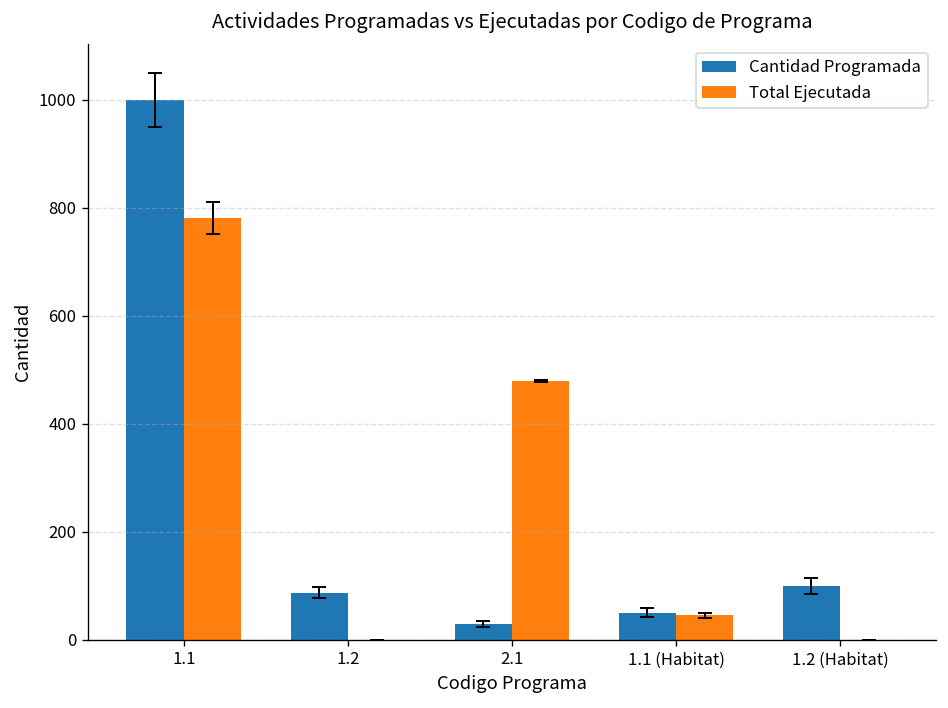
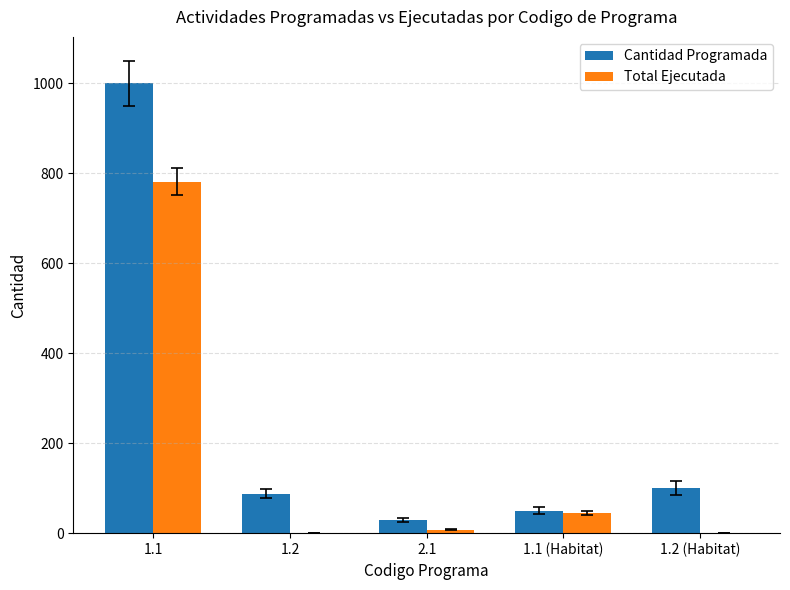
Total Ejecutada, 2.1: 480 -> 10
